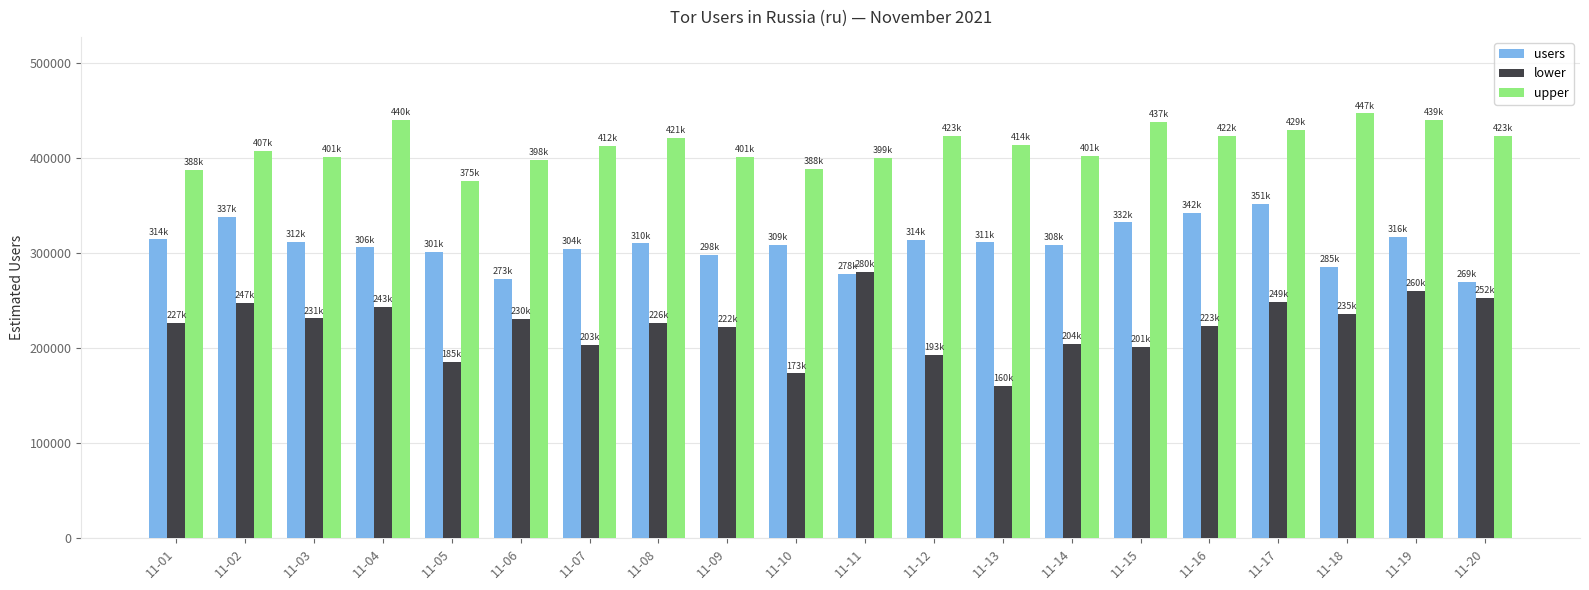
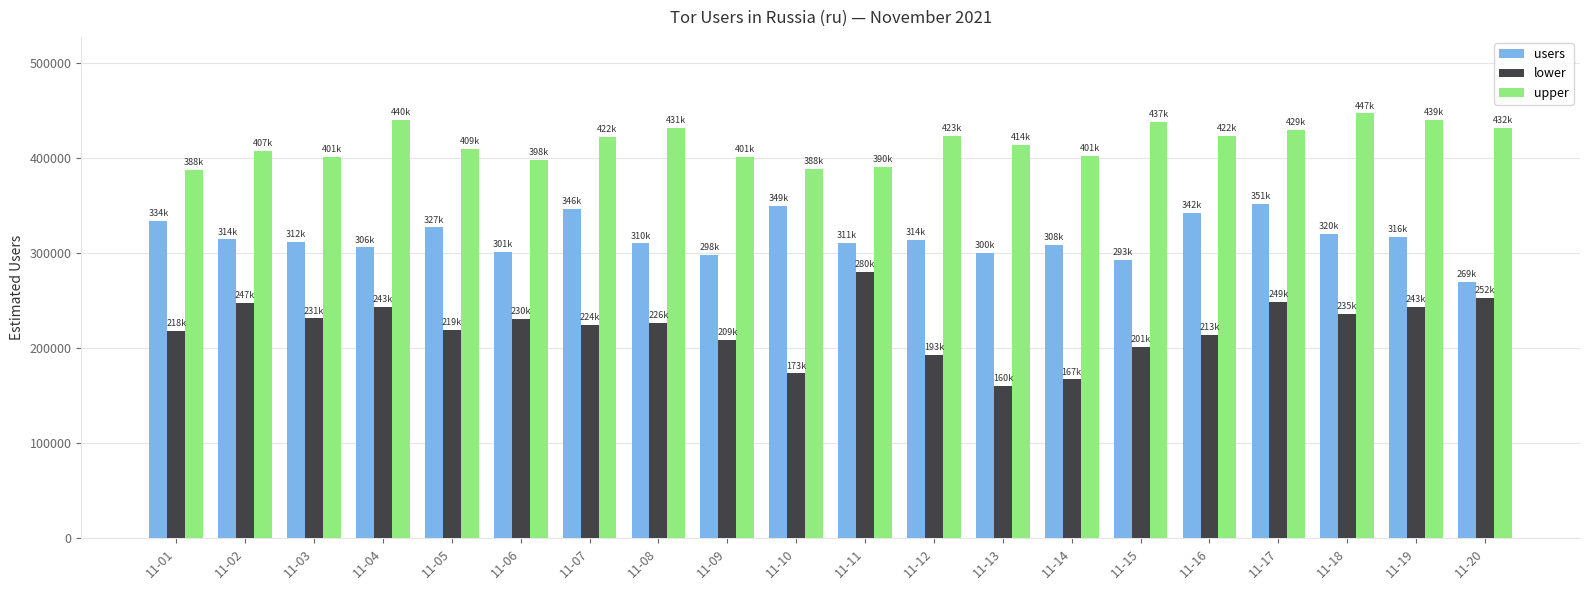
users, 11-01: 314k -> 334k
lower, 11-01: 227k -> 218k
users, 11-02: 337k -> 314k
users, 11-05: 301k -> 327k
lower, 11-05: 185k -> 219k
upper, 11-05: 375k -> 409k
users, 11-06: 273k -> 301k
users, 11-07: 304k -> 346k
lower, 11-07: 203k -> 224k
upper, 11-07: 412k -> 422k
upper, 11-08: 421k -> 431k
lower, 11-09: 222k -> 209k
users, 11-10: 309k -> 349k
users, 11-11: 278k -> 311k
upper, 11-11: 399k -> 390k
users, 11-13: 311k -> 300k
lower, 11-14: 204k -> 167k
users, 11-15: 332k -> 293k
lower, 11-16: 223k -> 213k
users, 11-18: 285k -> 320k
lower, 11-19: 260k -> 243k
upper, 11-20: 423k -> 432k
